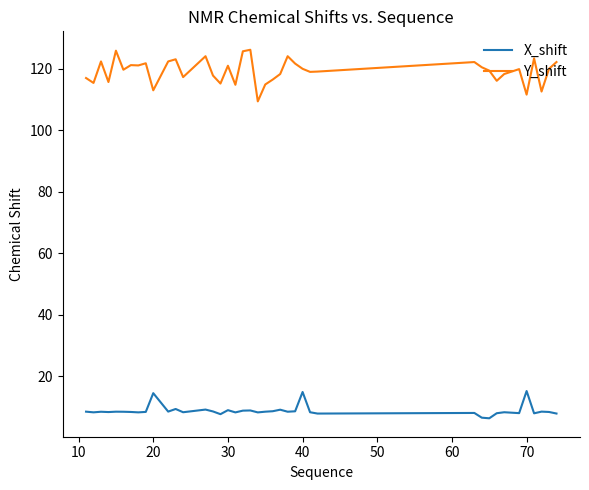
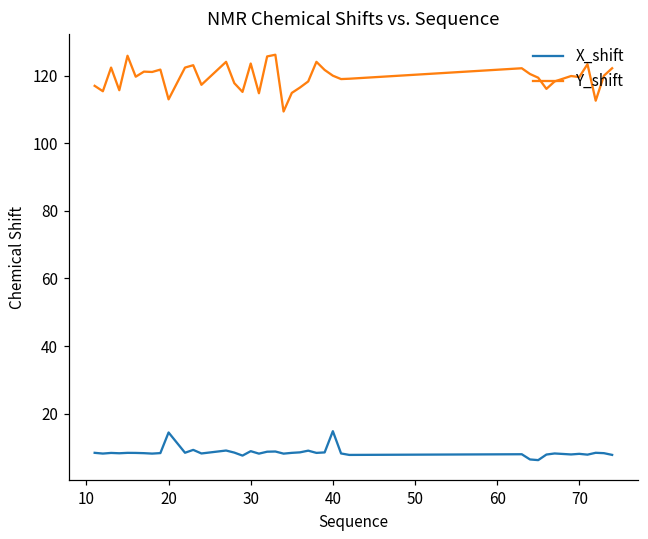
Y_shift, 30: 121 -> 124
X_shift, 70: 15 -> 8
Y_shift, 70: 112 -> 120
